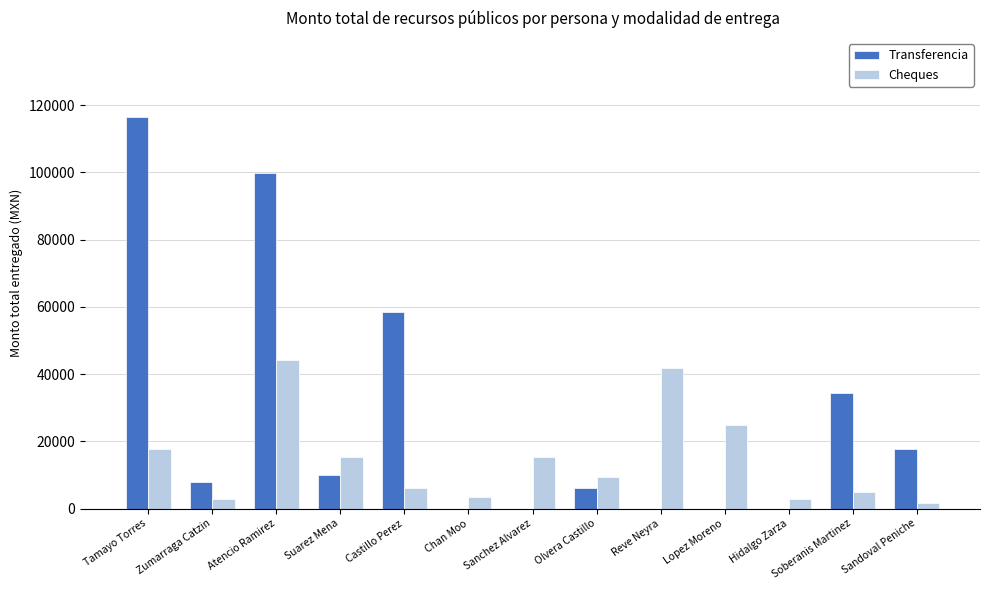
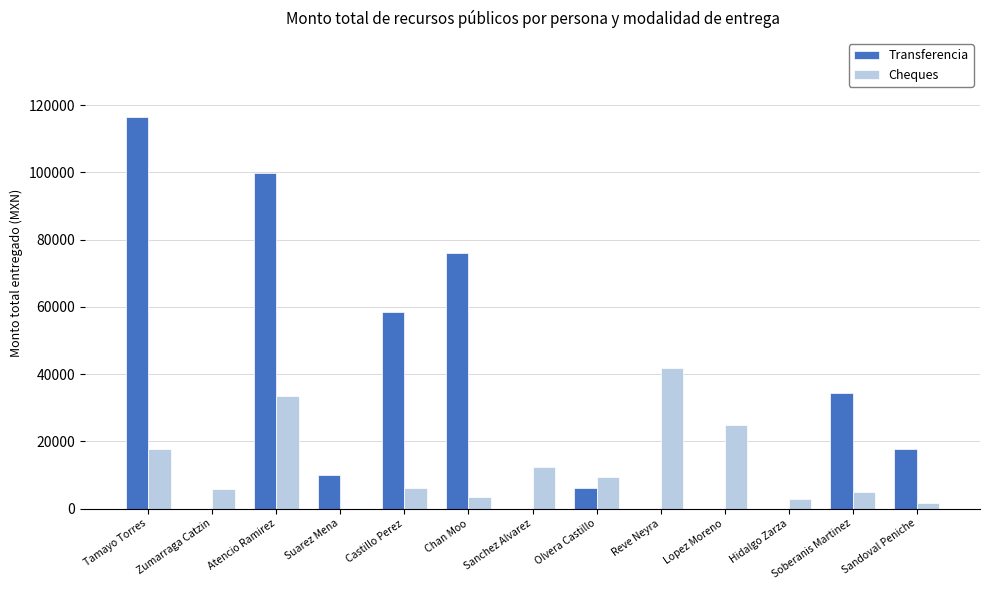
Transferencia, Zumarraga Catzin: 8000 -> 0
Cheques, Zumarraga Catzin: 3000 -> 6000
Cheques, Atencio Ramirez: 44000 -> 34000
Cheques, Suarez Mena: 15000 -> 0
Transferencia, Chan Moo: 0 -> 76000
Cheques, Sanchez Alvarez: 15000 -> 12000
